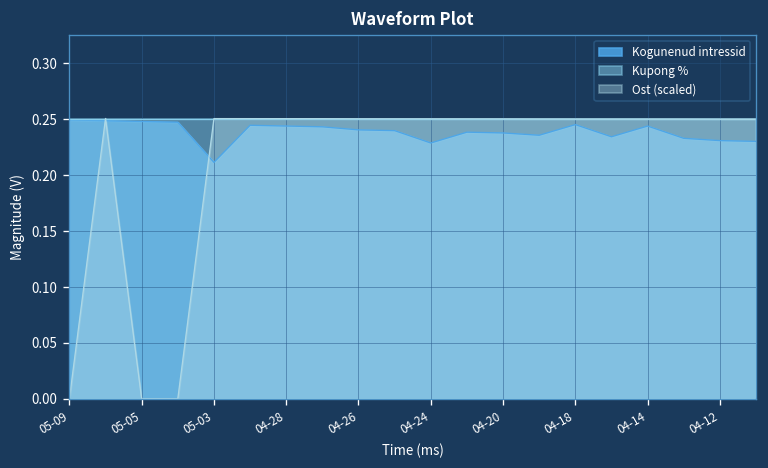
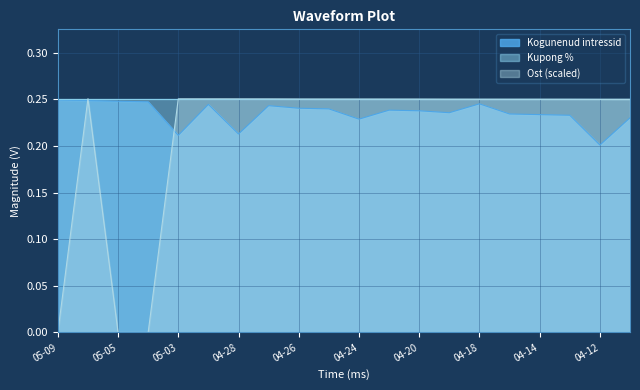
Kogunenud intressid, 04-28: 0.24 -> 0.21
Kogunenud intressid, 04-14: 0.24 -> 0.23
Kogunenud intressid, 04-12: 0.23 -> 0.20
